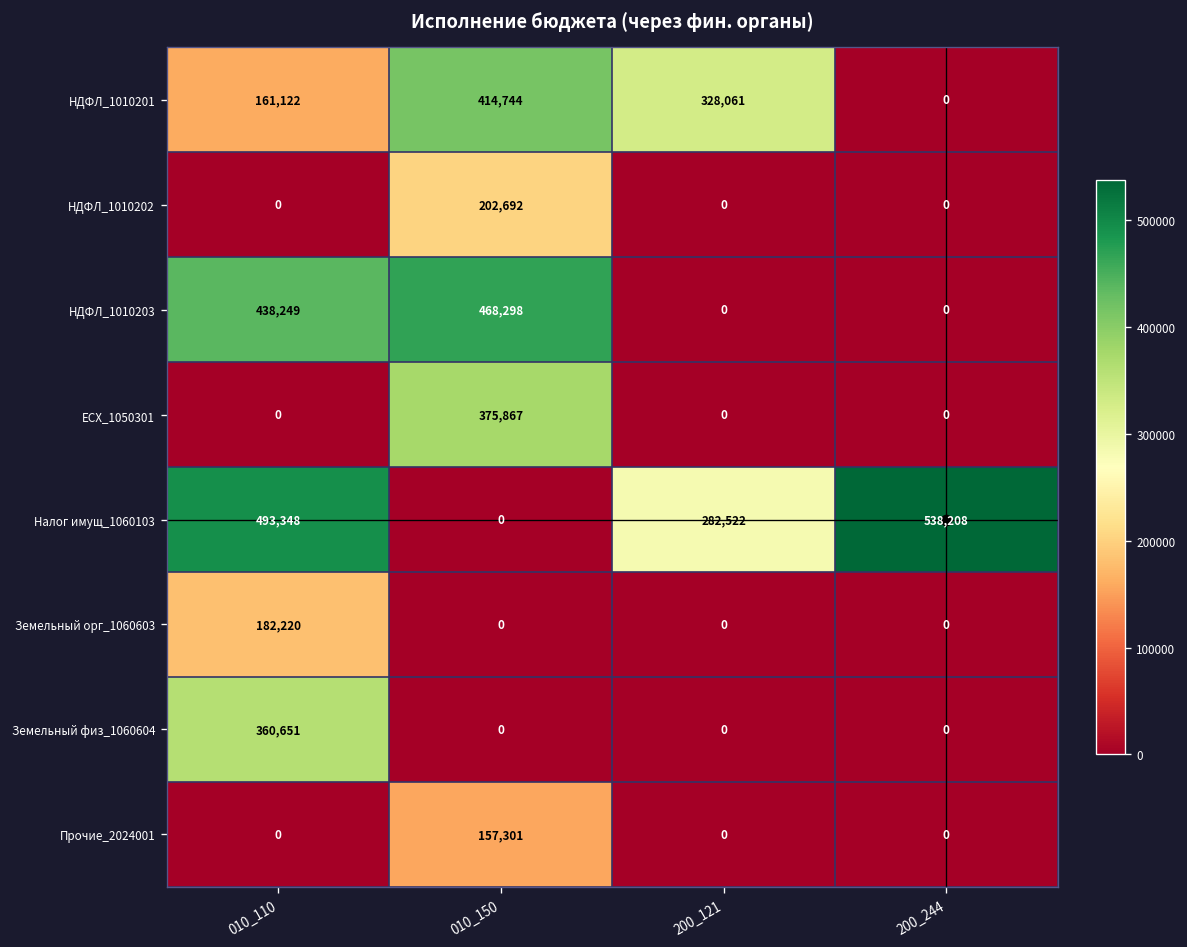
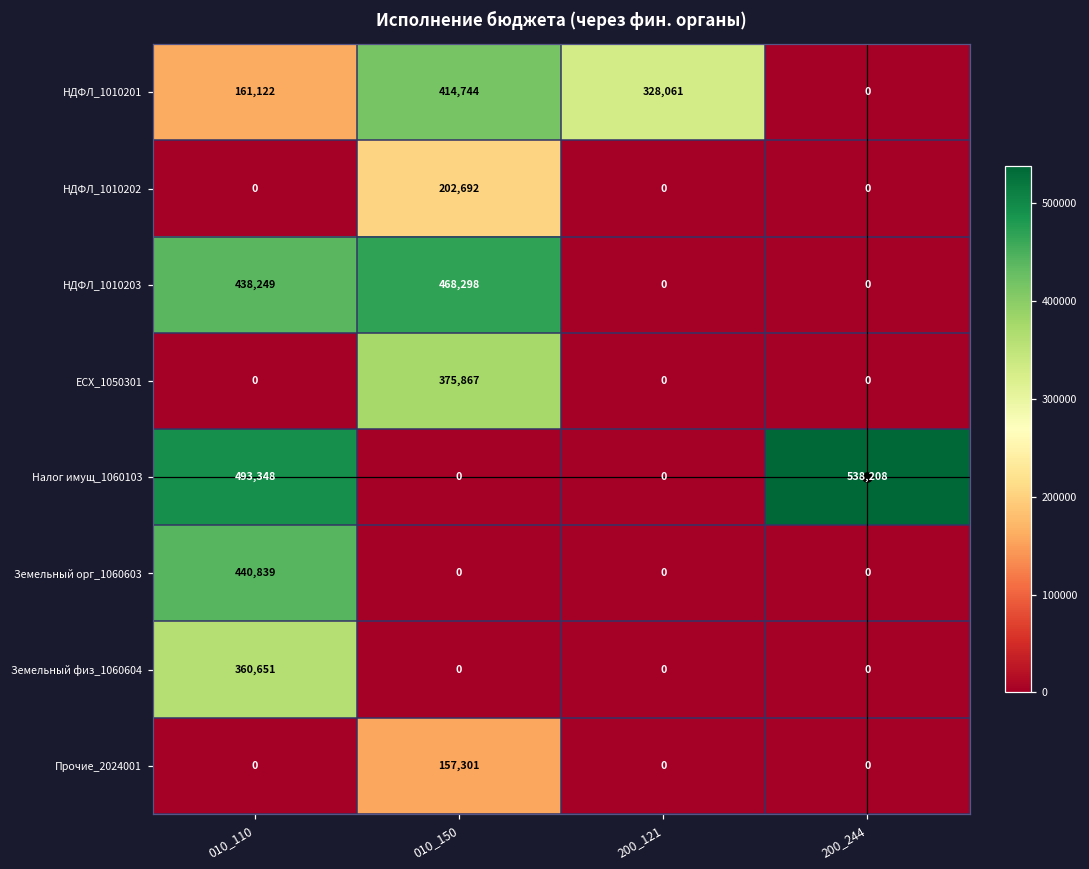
Налог имущ_1060103, 200_121: 282,522 -> 0
Земельный орг_1060603, 010_110: 182,220 -> 440,839
